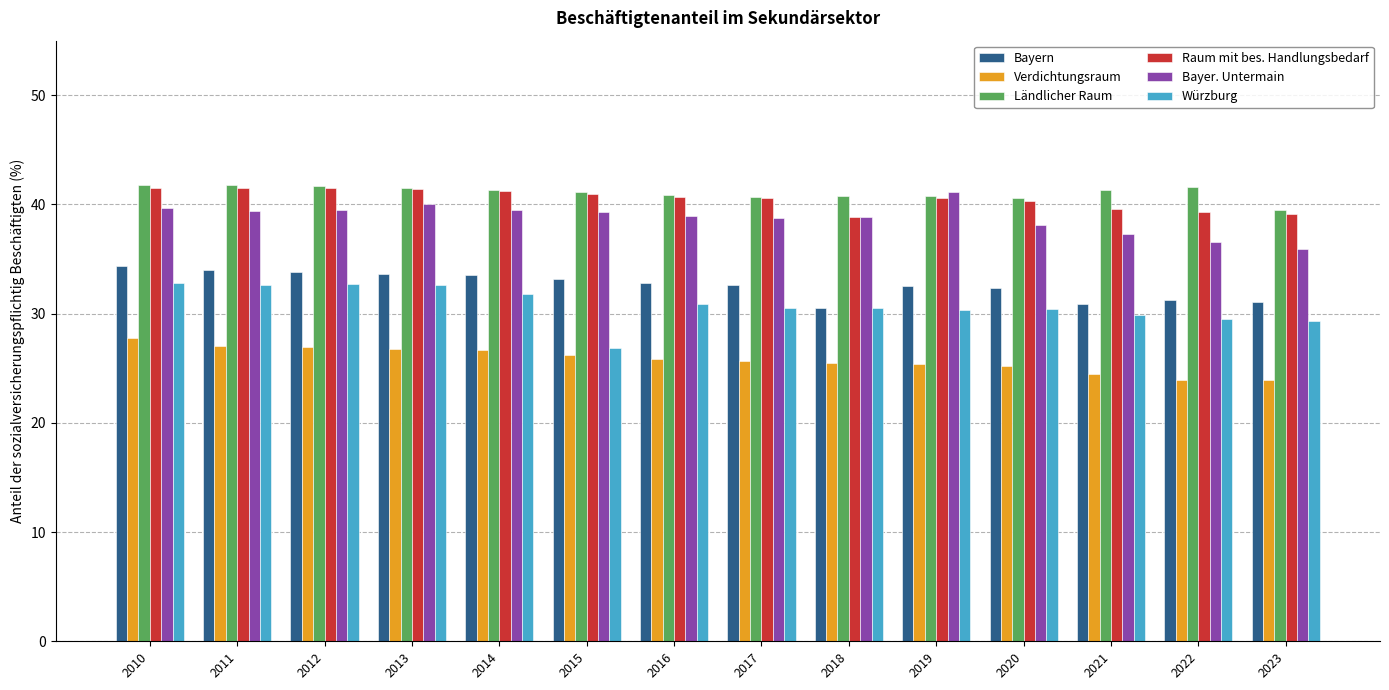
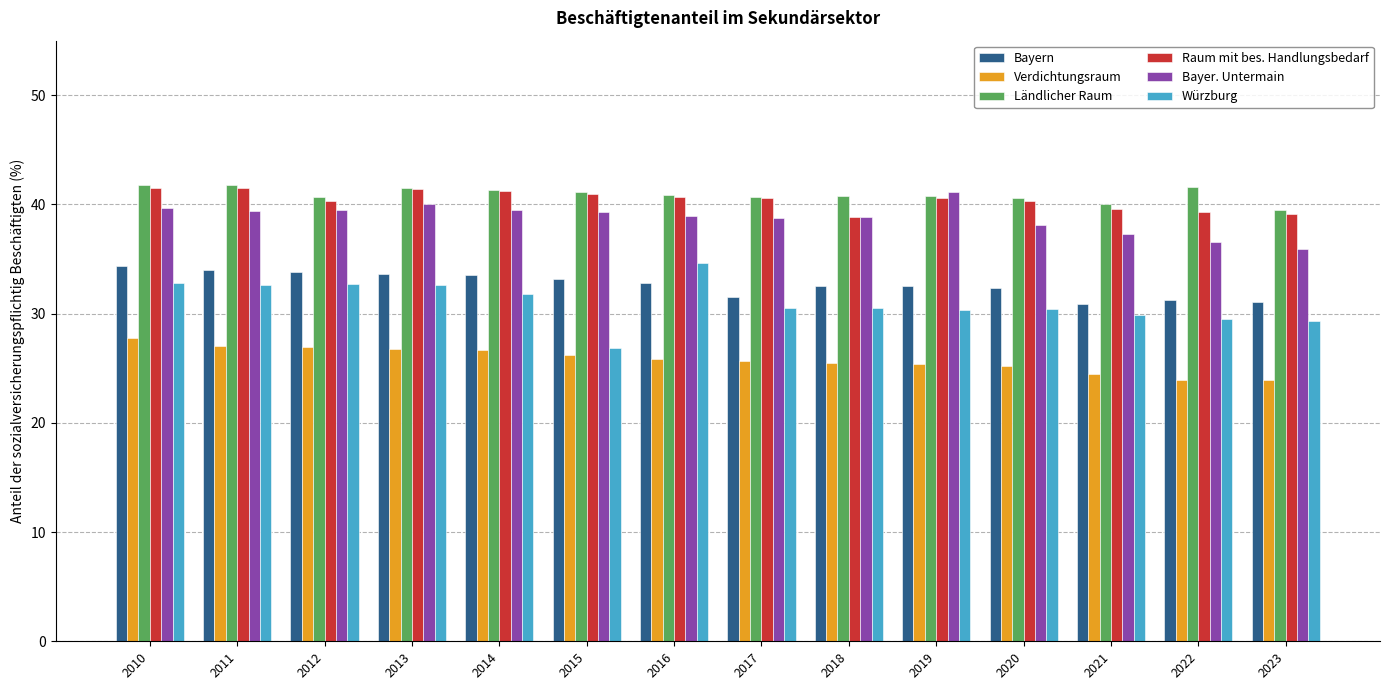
Ländlicher Raum, 2012: 41.7 -> 40.7
Raum mit bes. Handlungsbedarf, 2012: 41.5 -> 40.3
Würzburg, 2016: 30.9 -> 34.6
Bayern, 2017: 32.6 -> 31.5
Bayern, 2018: 30.6 -> 32.6
Ländlicher Raum, 2021: 41.3 -> 40.0
